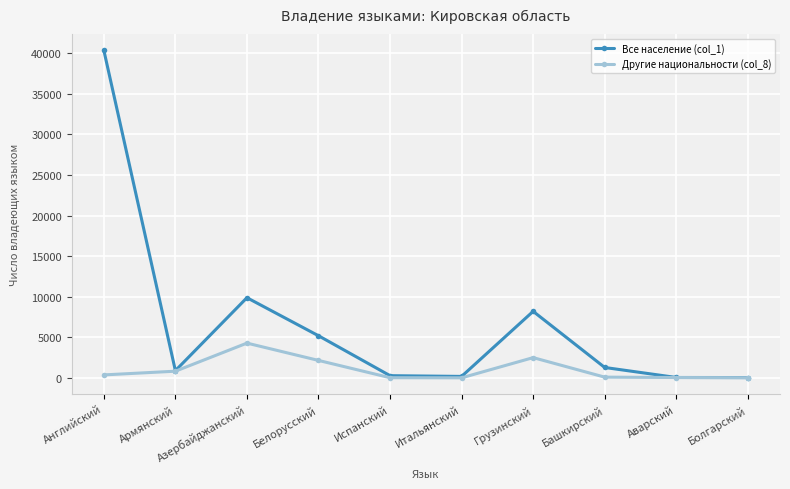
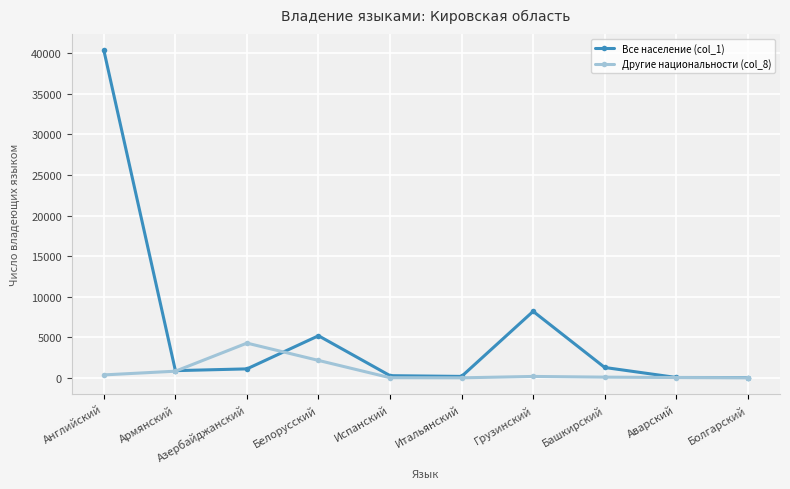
Все население (col_1), Азербайджанский: 10000 -> 1000
Другие национальности (col_8), Грузинский: 3000 -> 0
